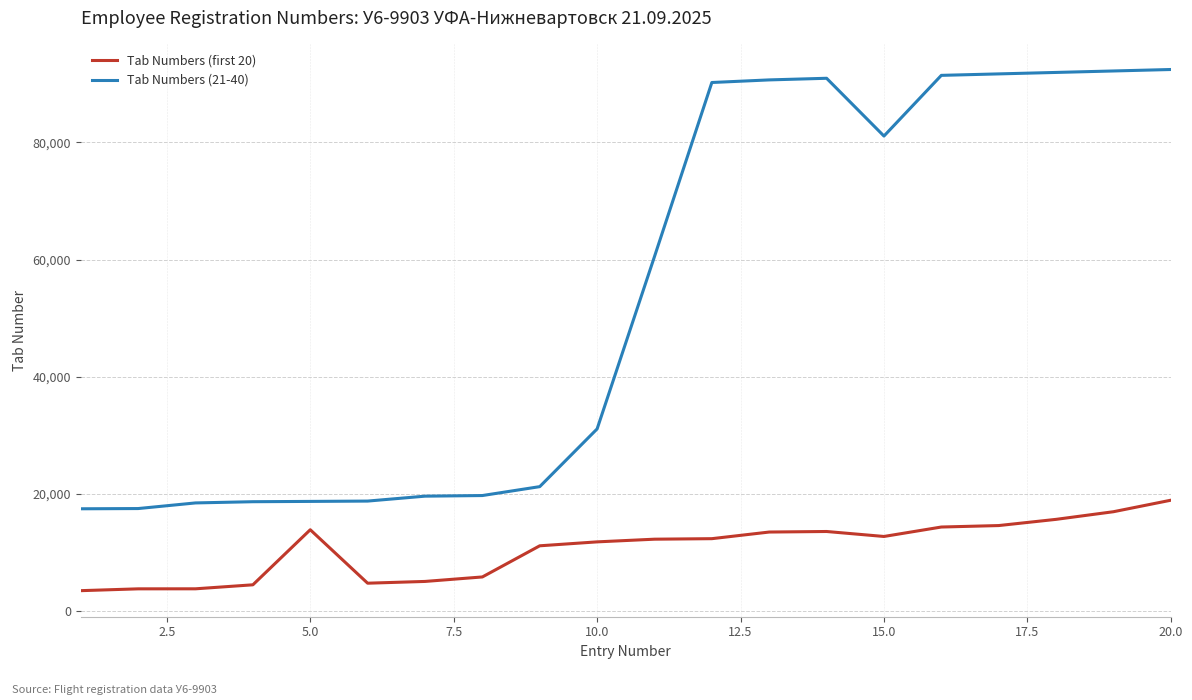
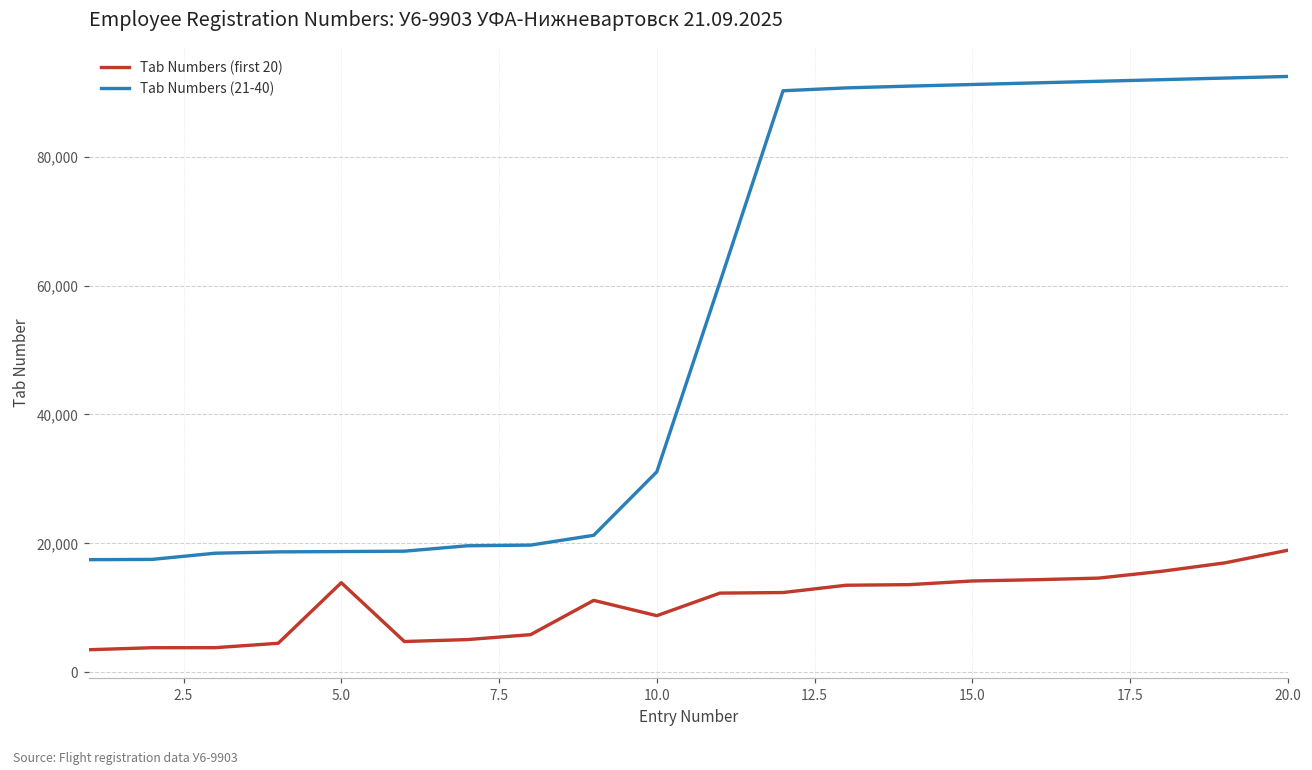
Tab Numbers (first 20), 10.0: 12,000 -> 9,000
Tab Numbers (first 20), 15.0: 13,000 -> 14,000
Tab Numbers (21-40), 15.0: 81,000 -> 91,000
